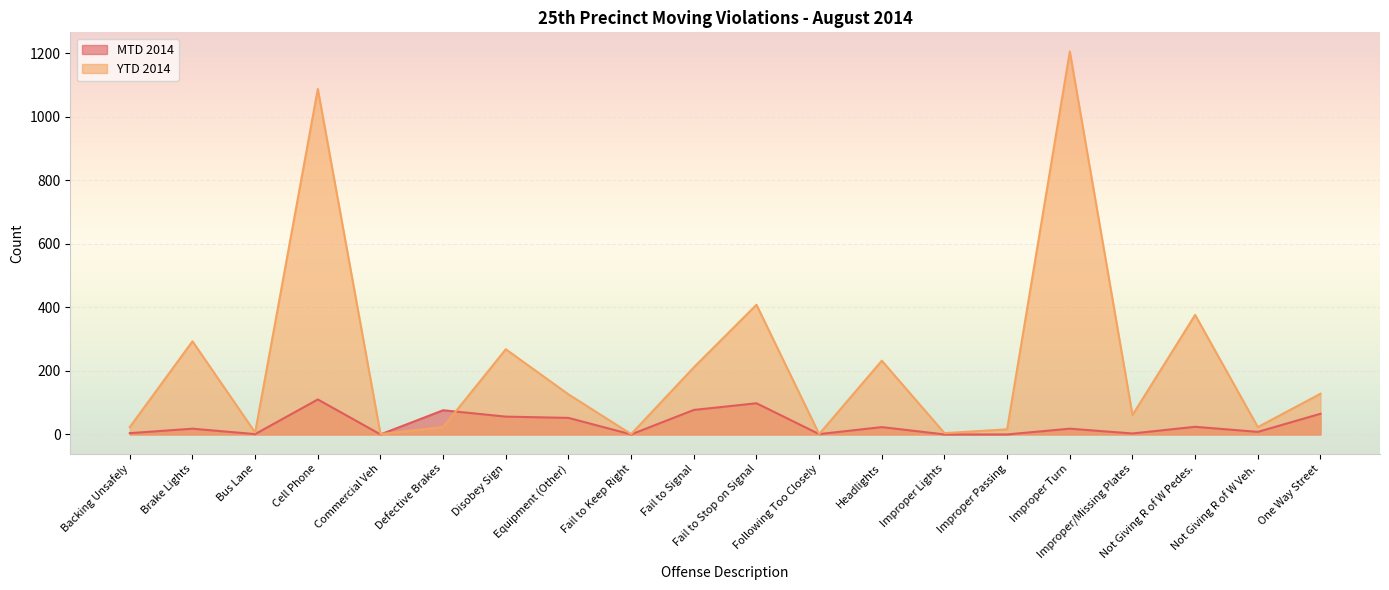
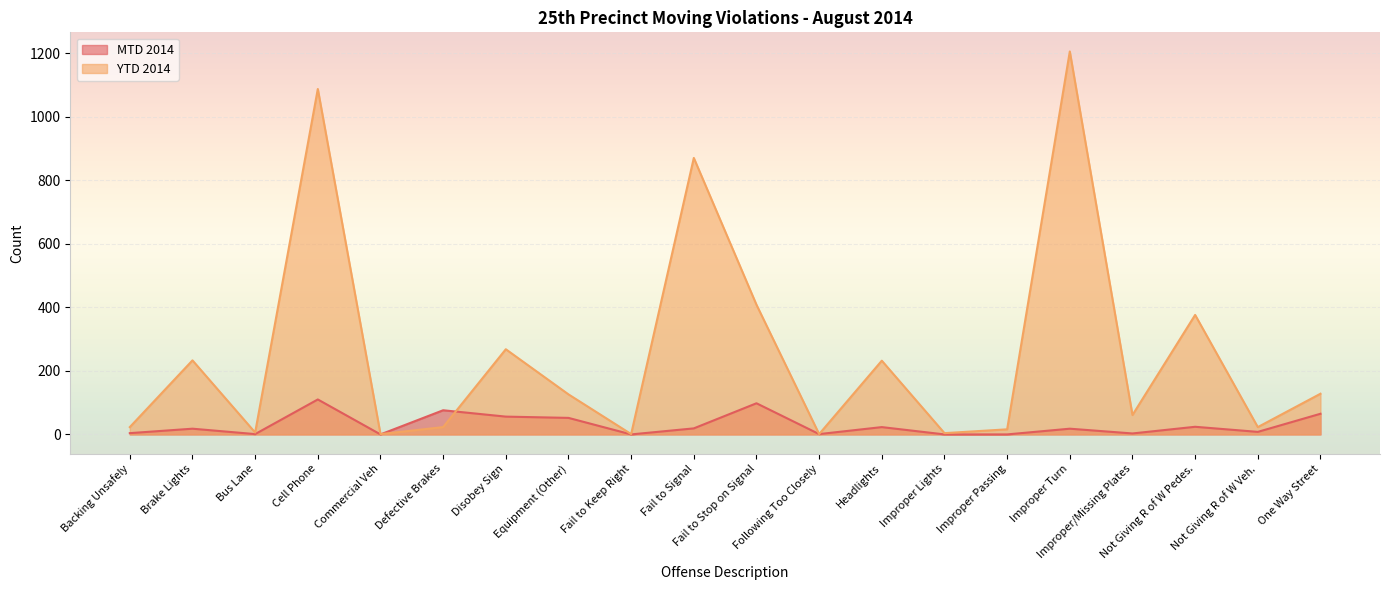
YTD 2014, Brake Lights: 290 -> 230
MTD 2014, Fail to Signal: 80 -> 20
YTD 2014, Fail to Signal: 210 -> 870
